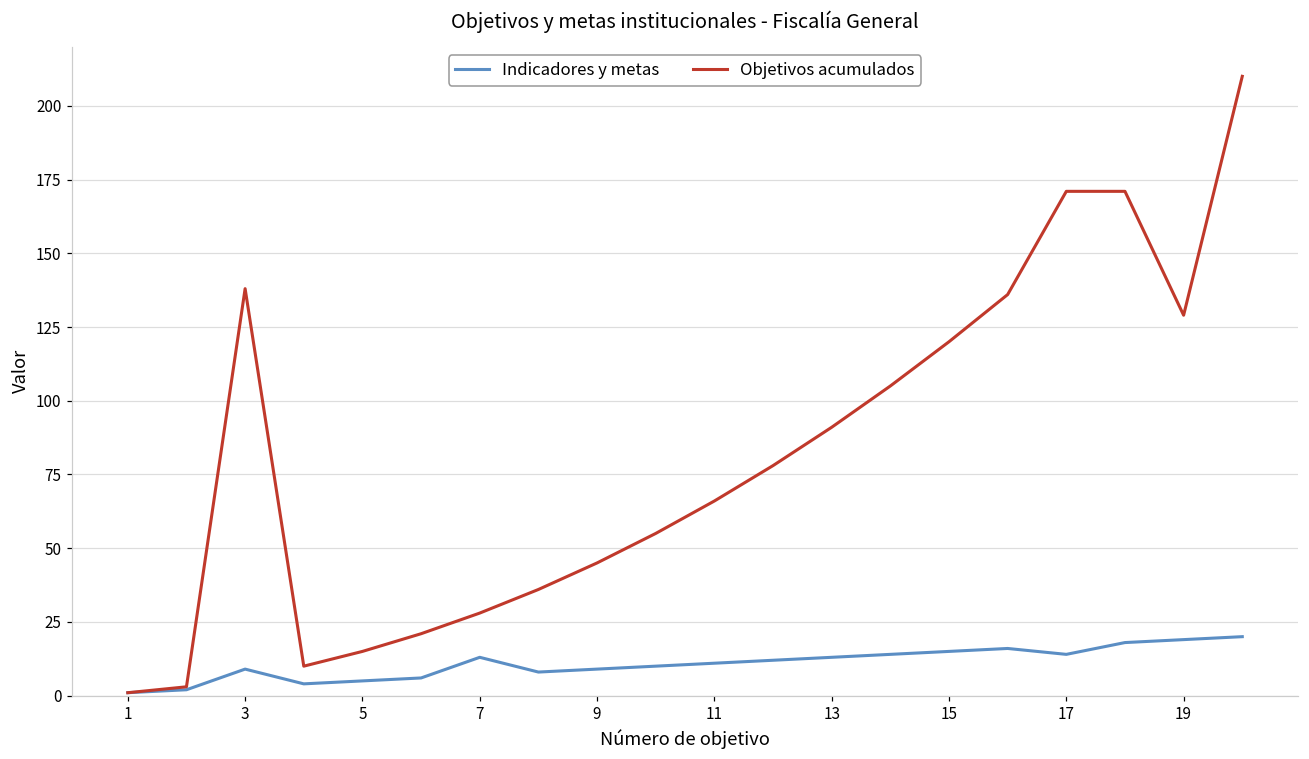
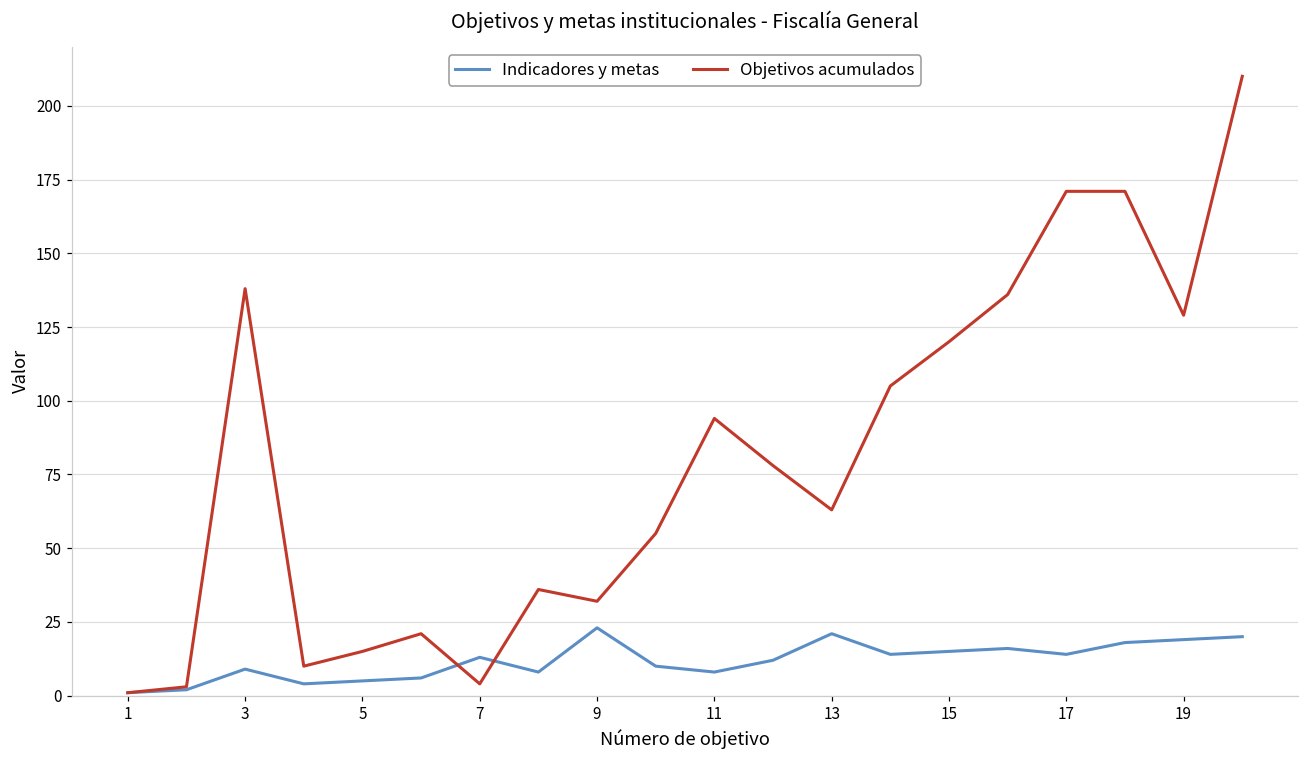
Objetivos acumulados, 7: 28 -> 4
Indicadores y metas, 9: 9 -> 23
Objetivos acumulados, 9: 45 -> 32
Indicadores y metas, 11: 11 -> 8
Objetivos acumulados, 11: 66 -> 94
Indicadores y metas, 13: 13 -> 21
Objetivos acumulados, 13: 91 -> 63
